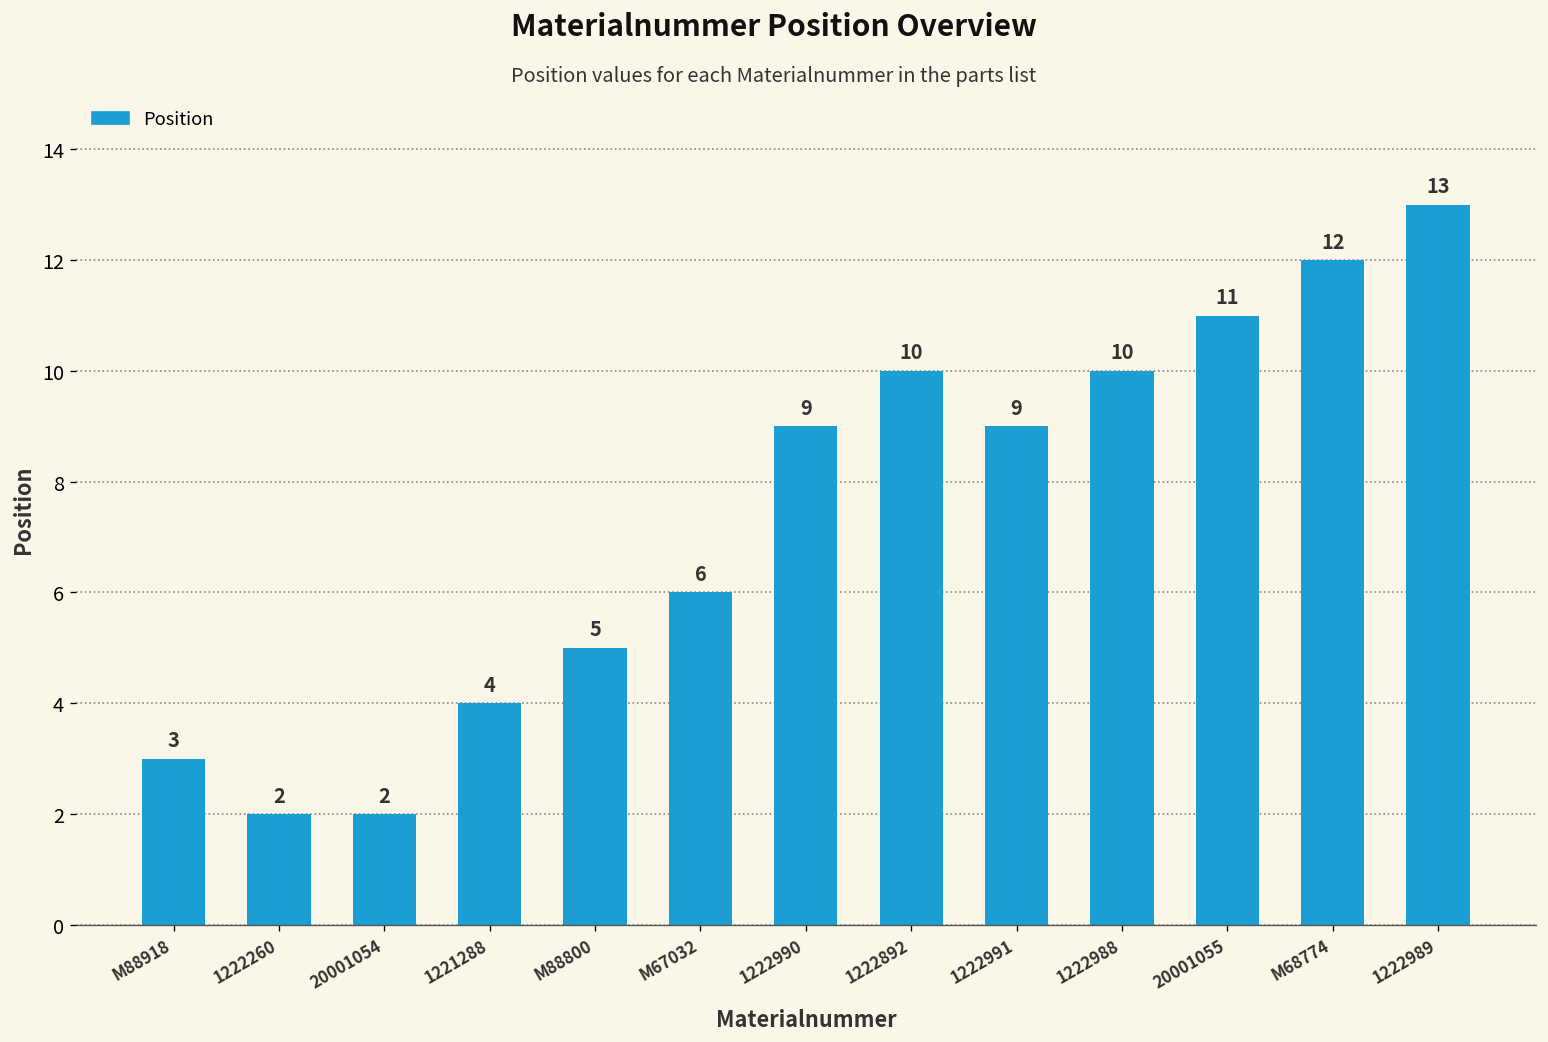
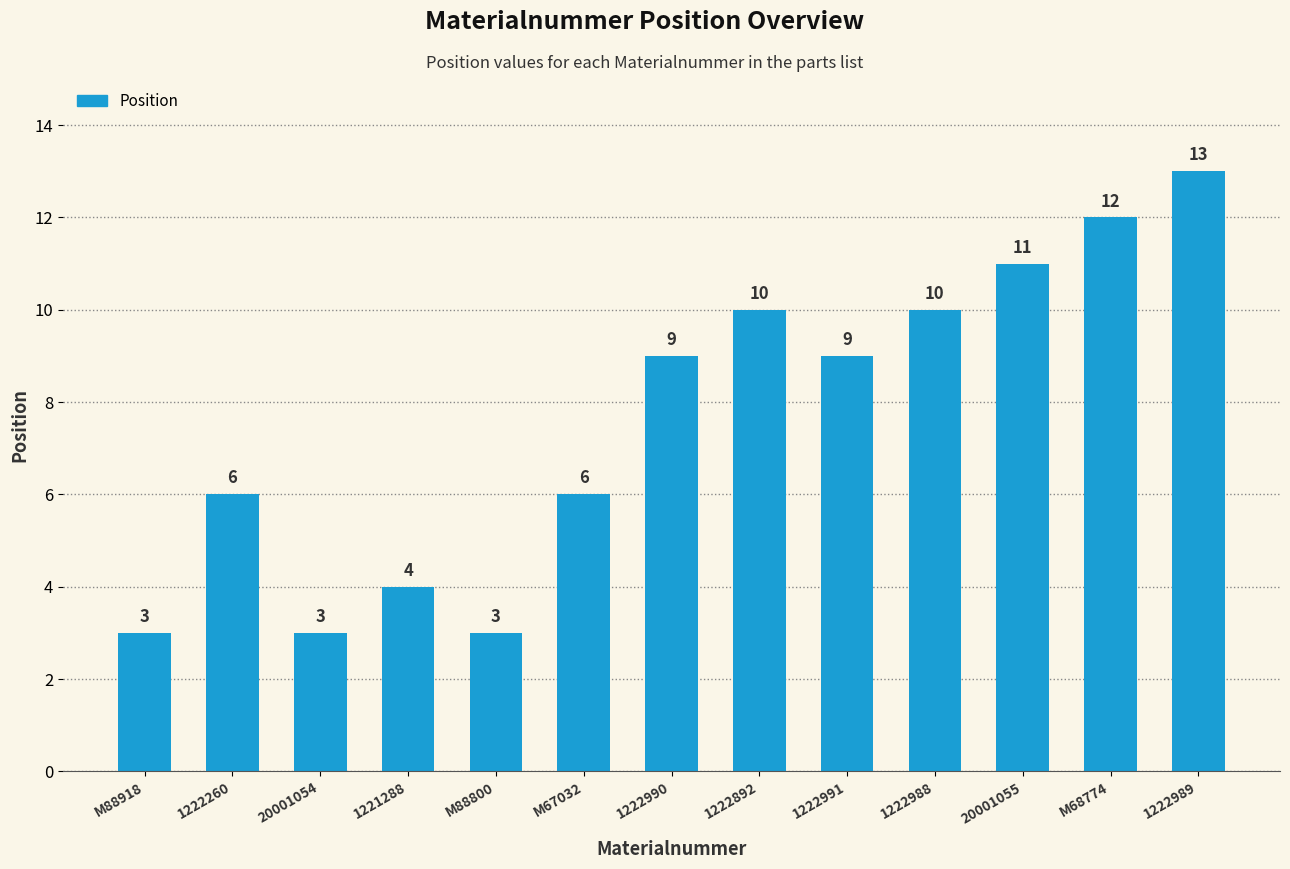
1222260: 2 -> 6
20001054: 2 -> 3
M88800: 5 -> 3
